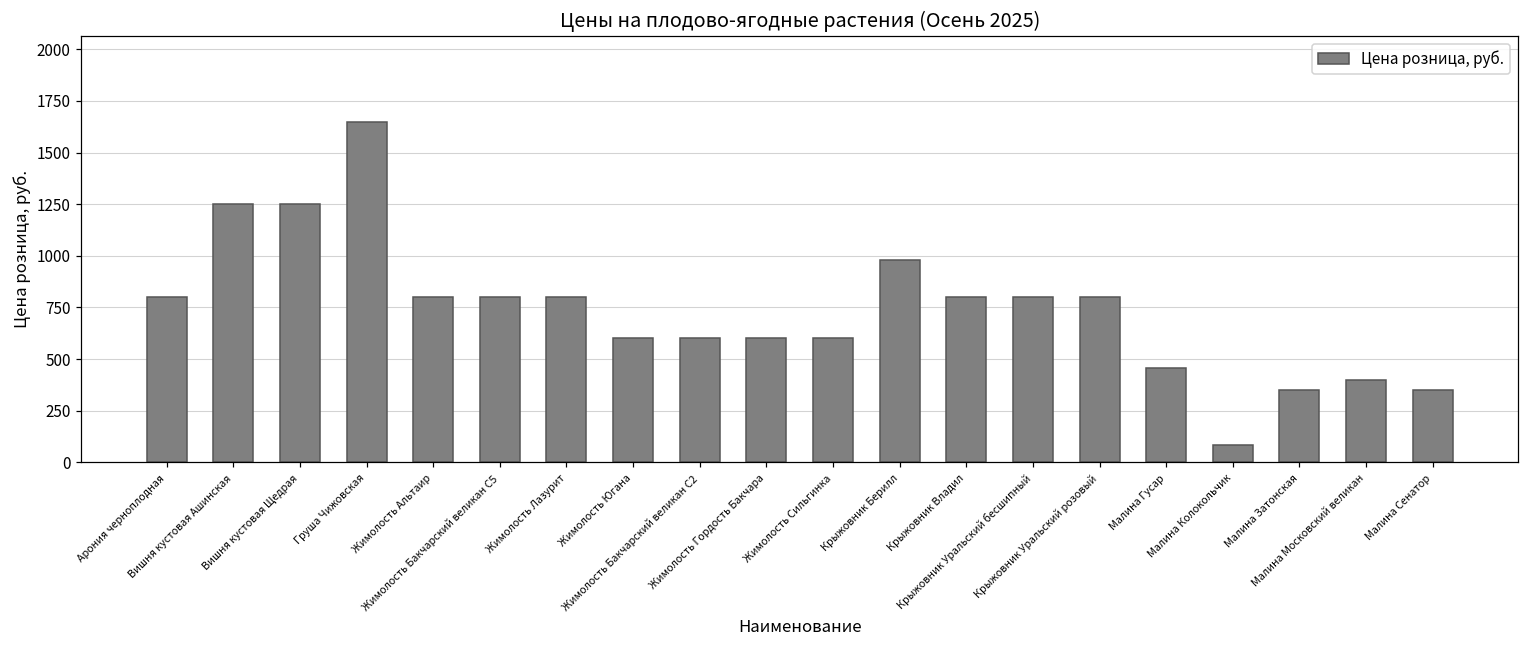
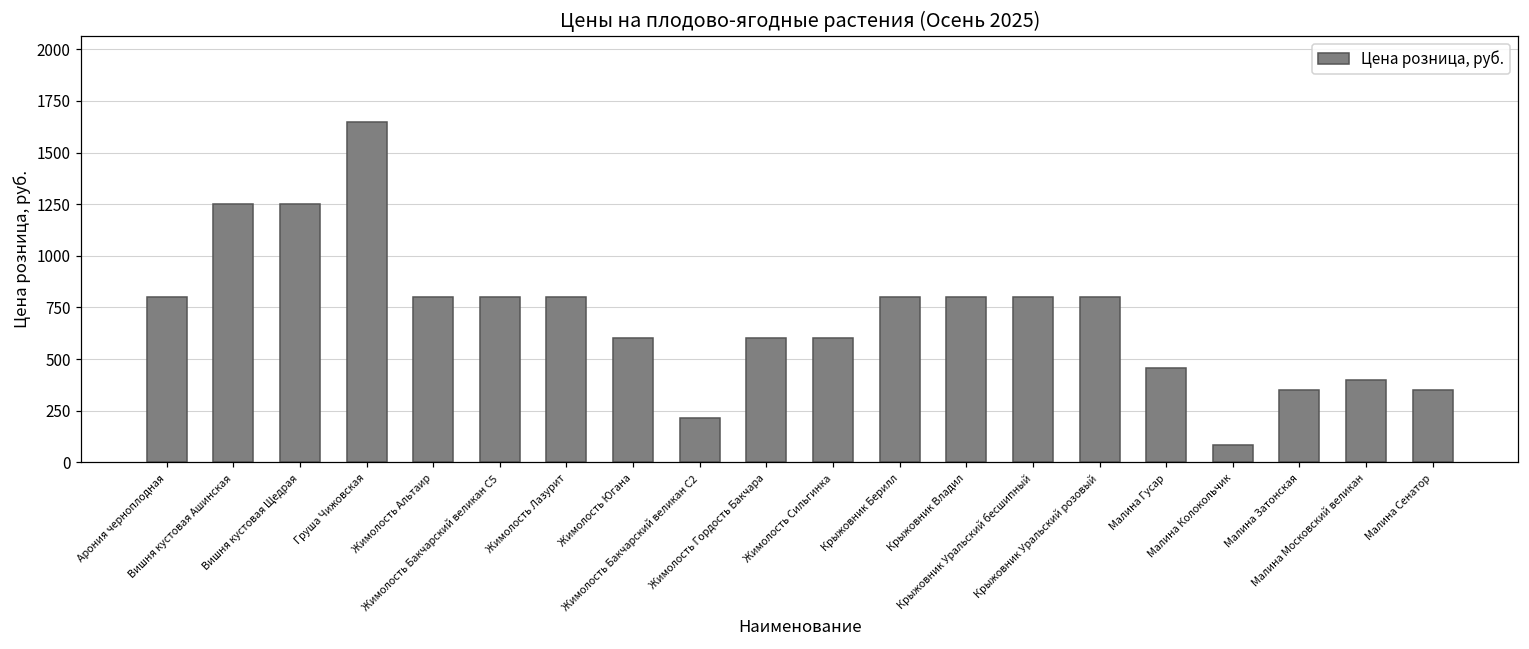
Жимолость Бакчарский великан С2: 600 -> 210
Крыжовник Берилл: 980 -> 800
